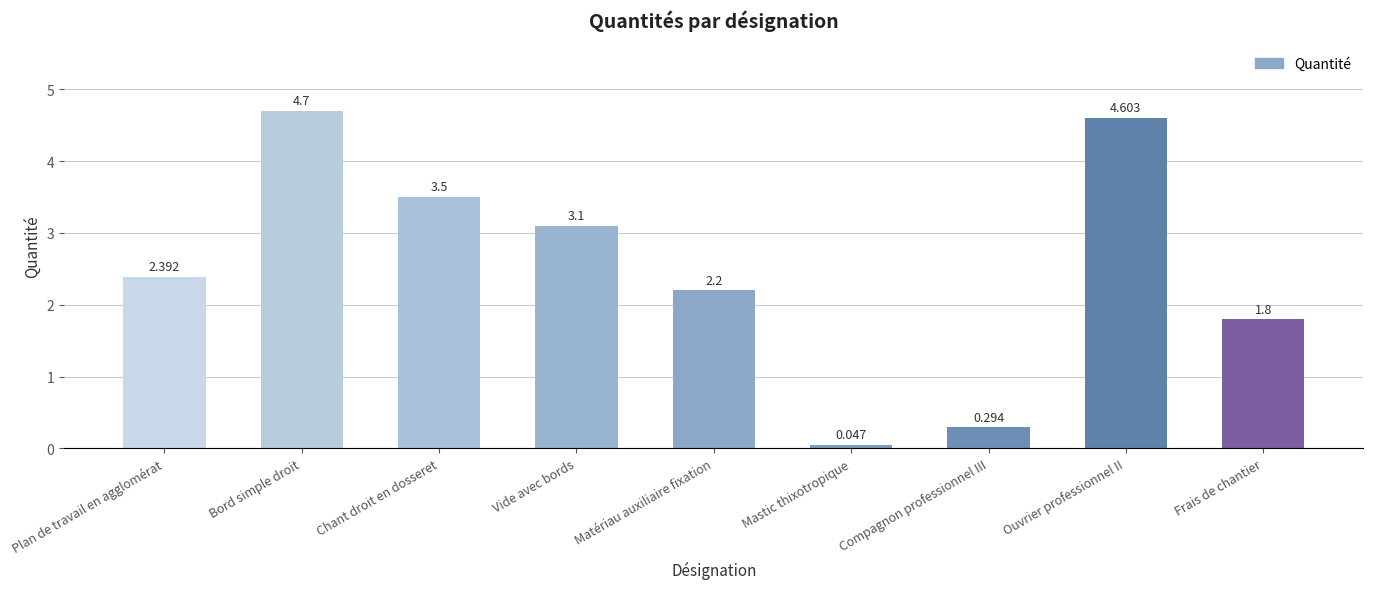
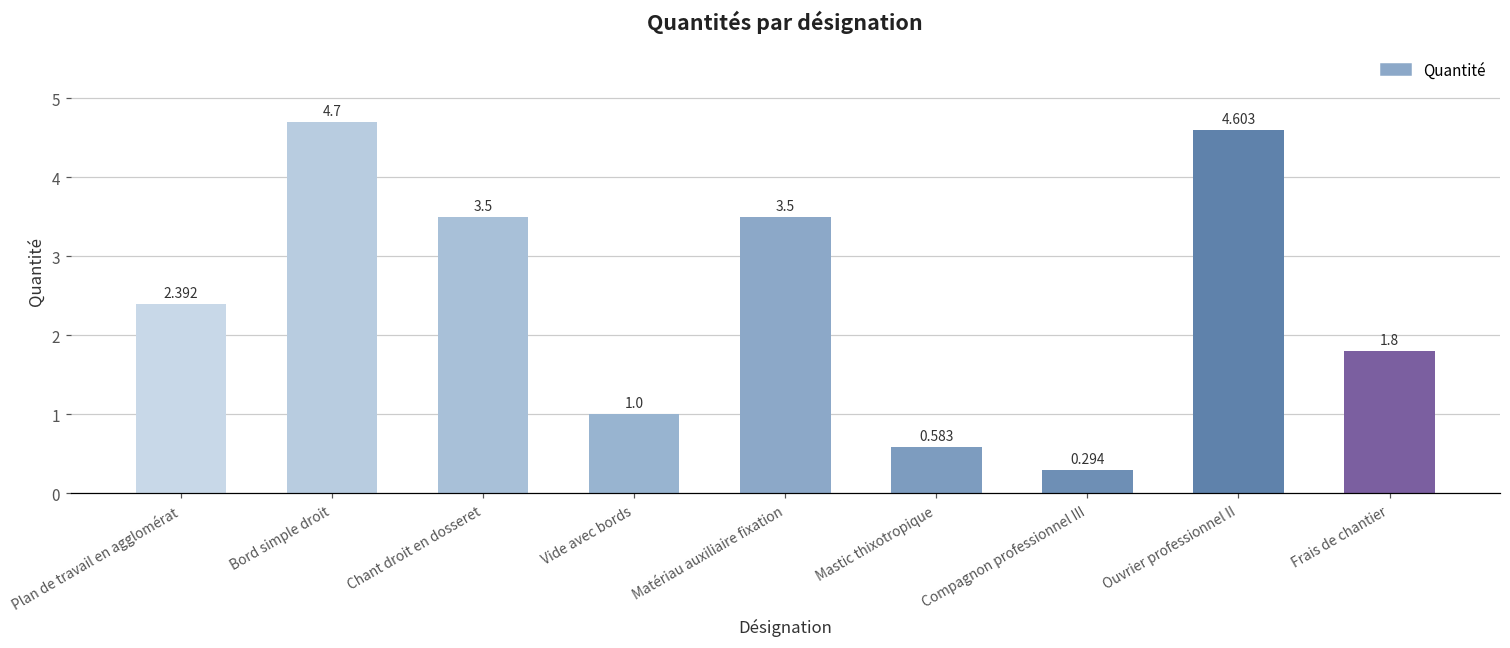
Vide avec bords: 3.1 -> 1.0
Matériau auxiliaire fixation: 2.2 -> 3.5
Mastic thixotropique: 0.047 -> 0.583
